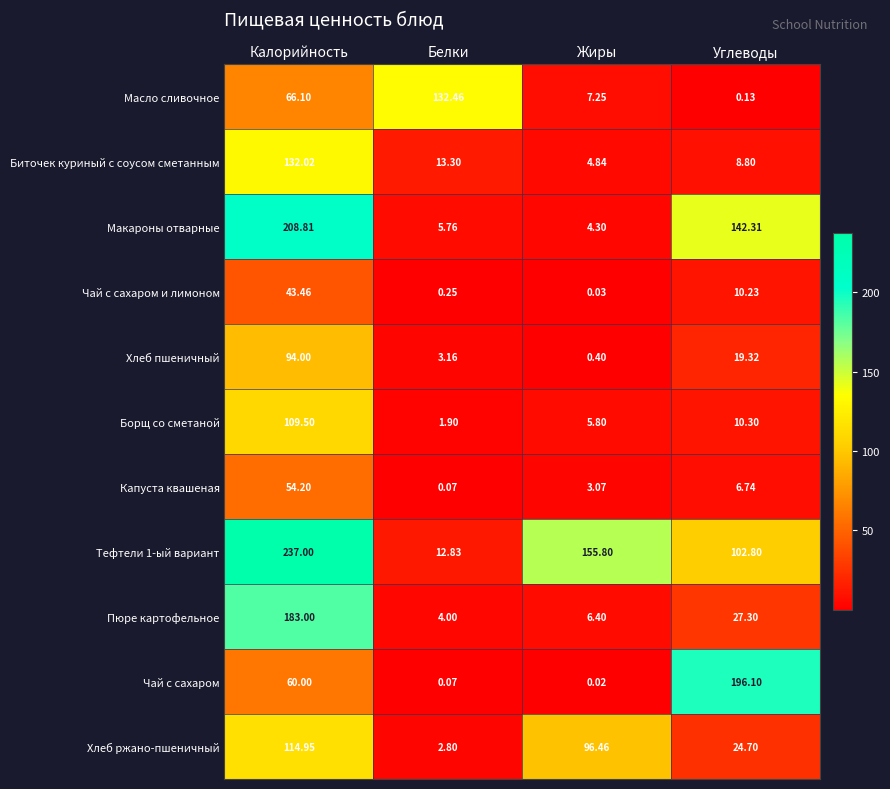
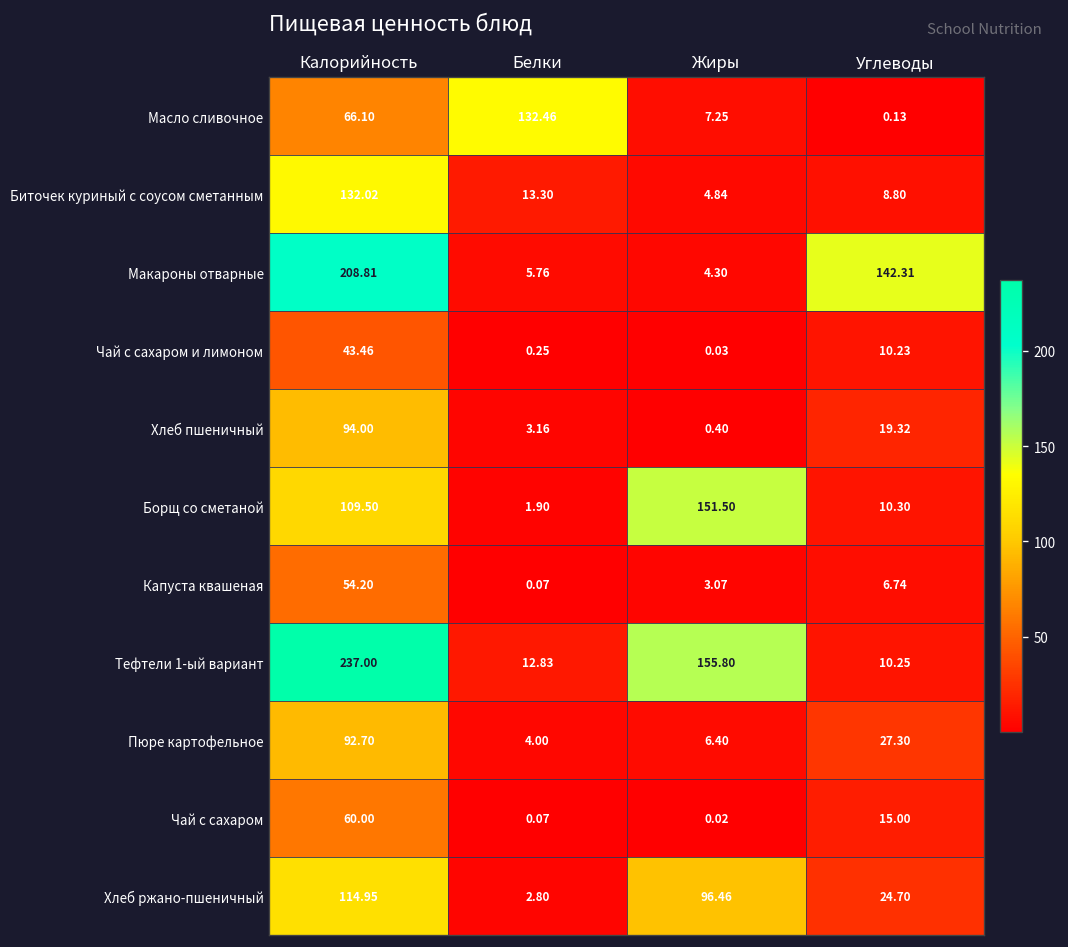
Борщ со сметаной, Жиры: 5.80 -> 151.50
Тефтели 1-ый вариант, Углеводы: 102.80 -> 10.25
Пюре картофельное, Калорийность: 183.00 -> 92.70
Чай с сахаром, Углеводы: 196.10 -> 15.00
